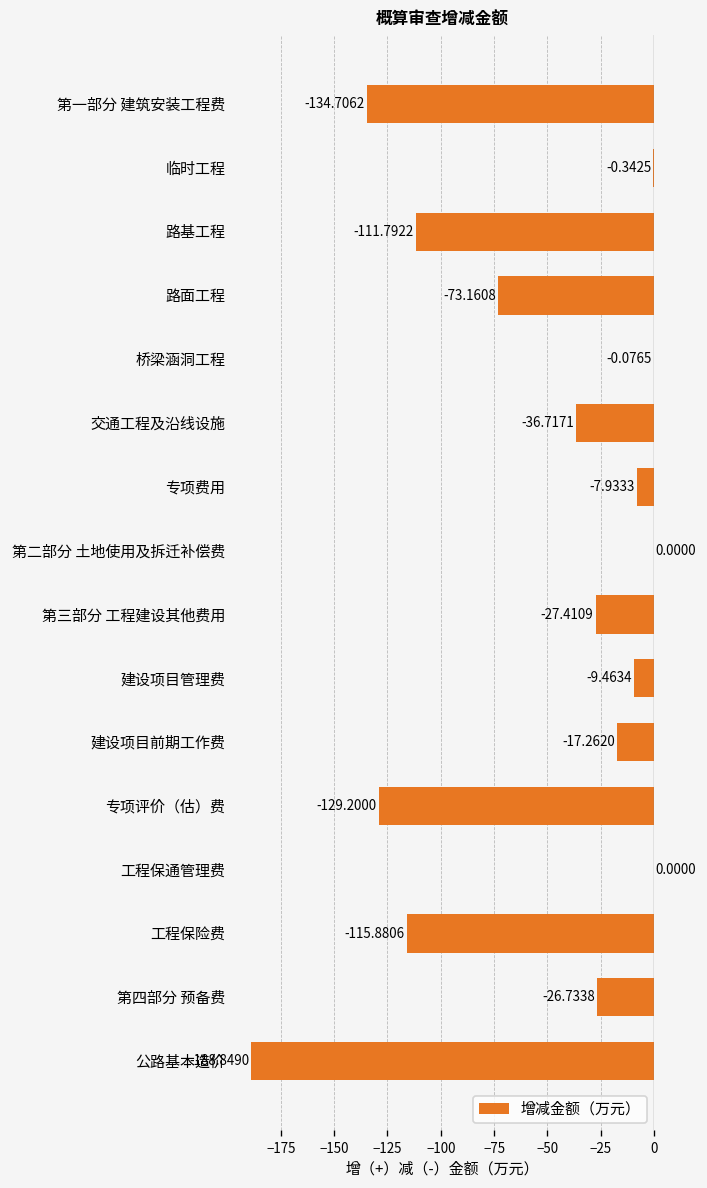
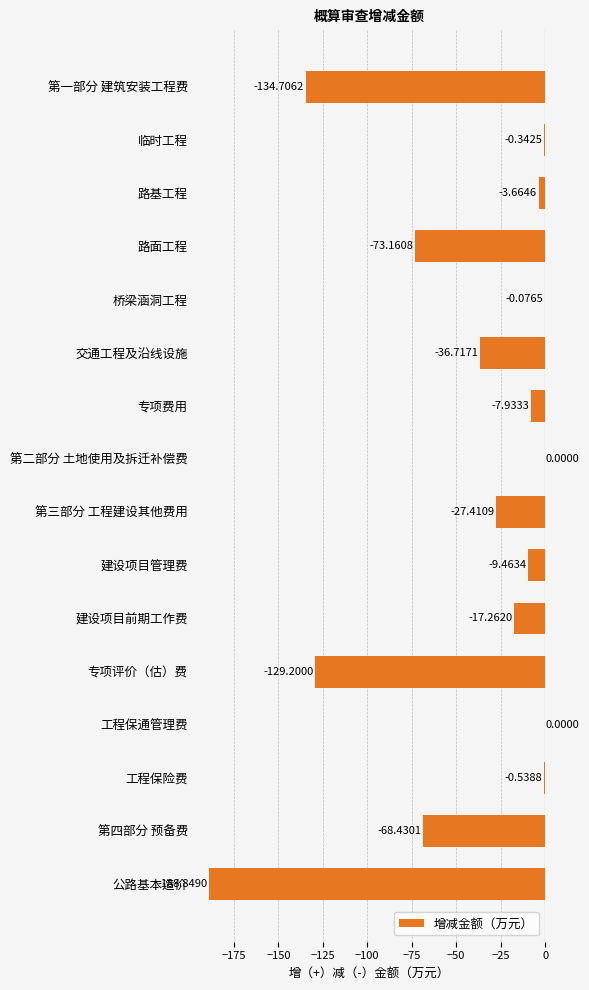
路基工程: -111.7922 -> -3.6646
工程保险费: -115.8806 -> -0.5388
第四部分 预备费: -26.7338 -> -68.4301
